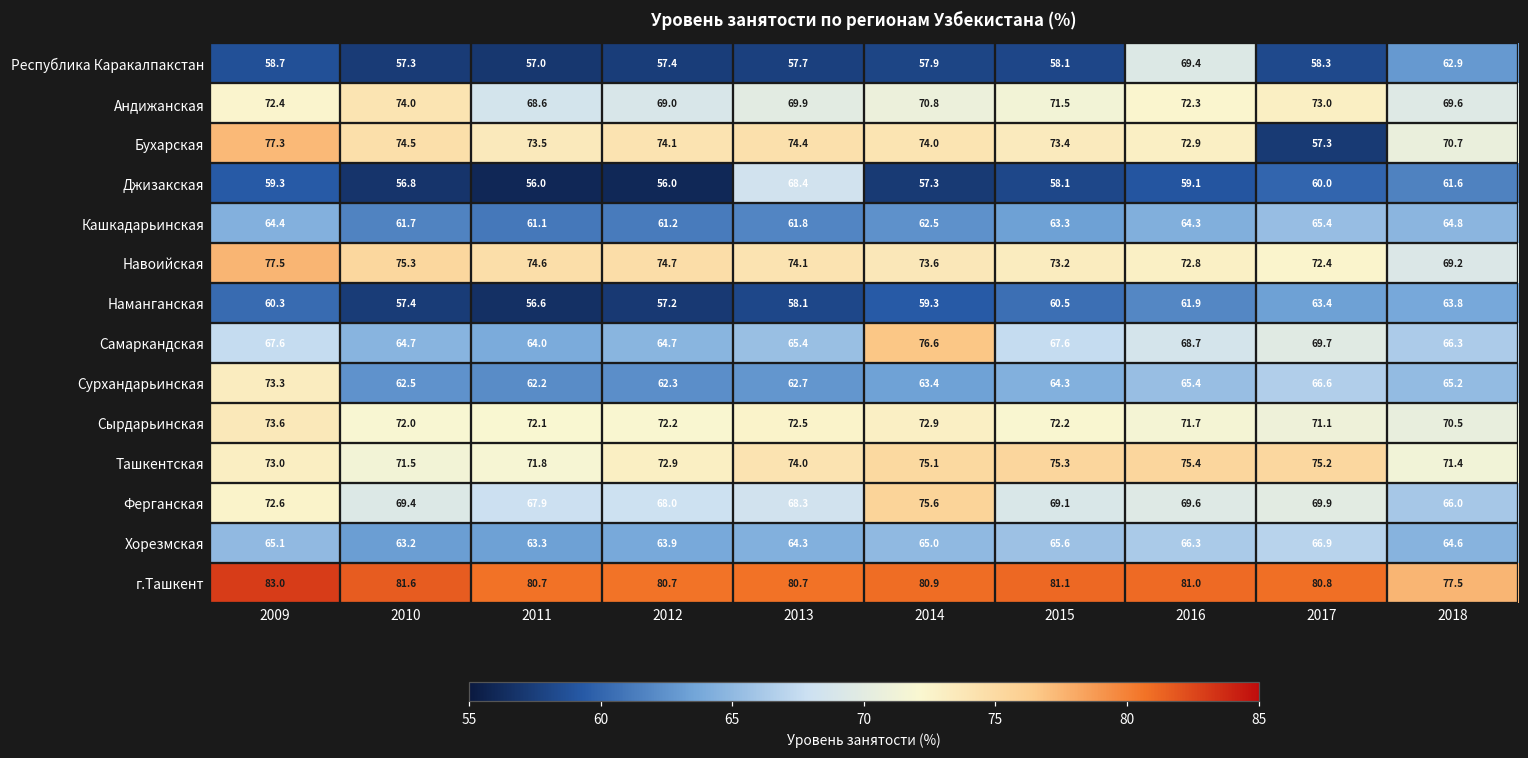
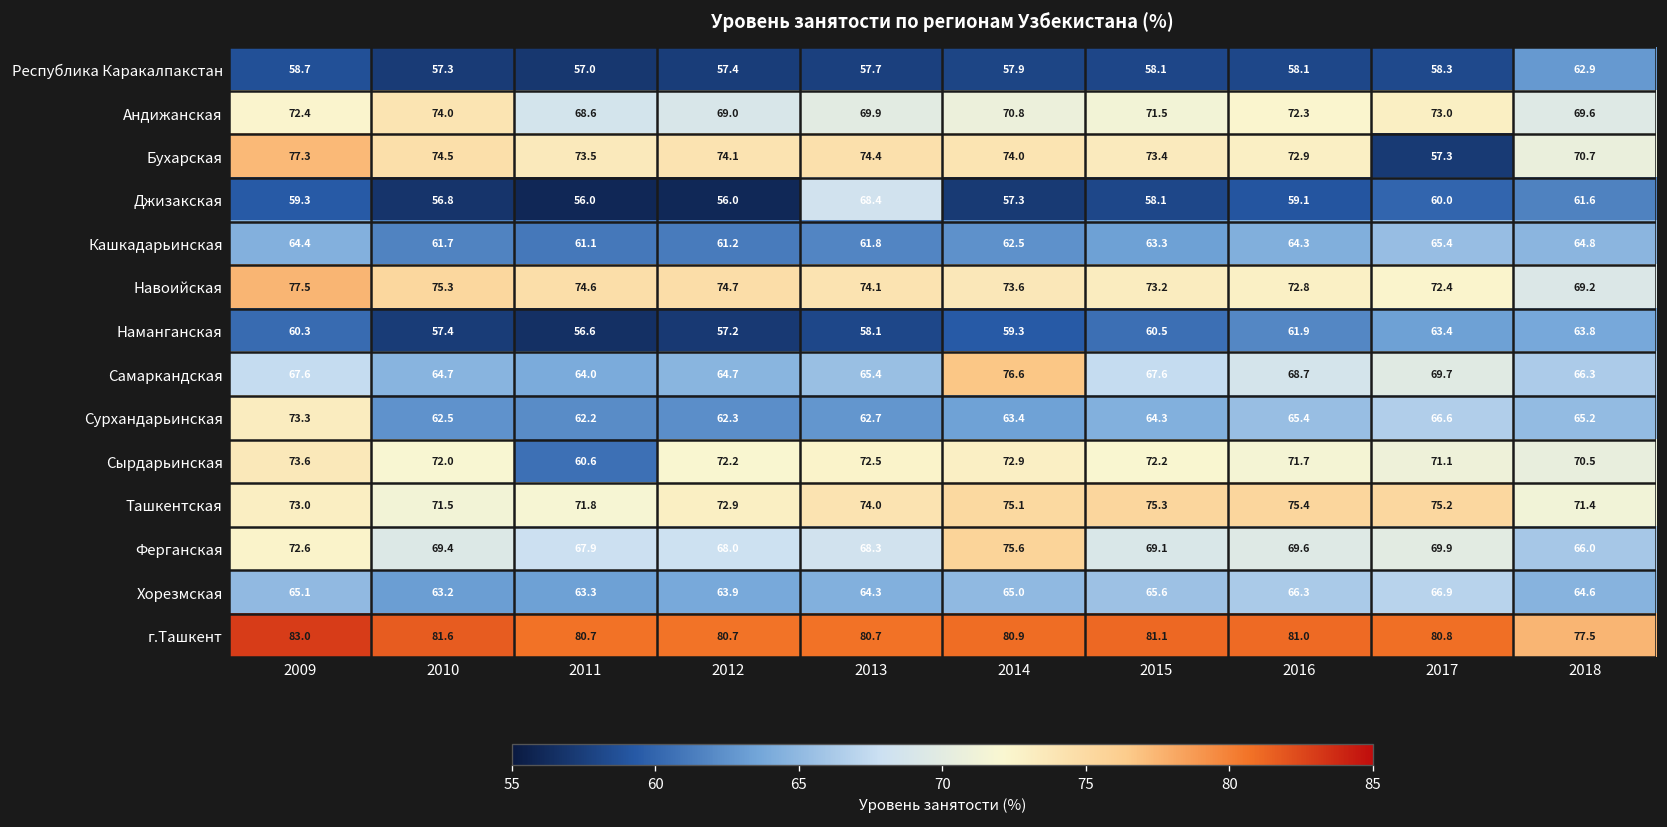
Республика Каракалпакстан, 2016: 69.4 -> 58.1
Сырдарьинская, 2011: 72.1 -> 60.6
